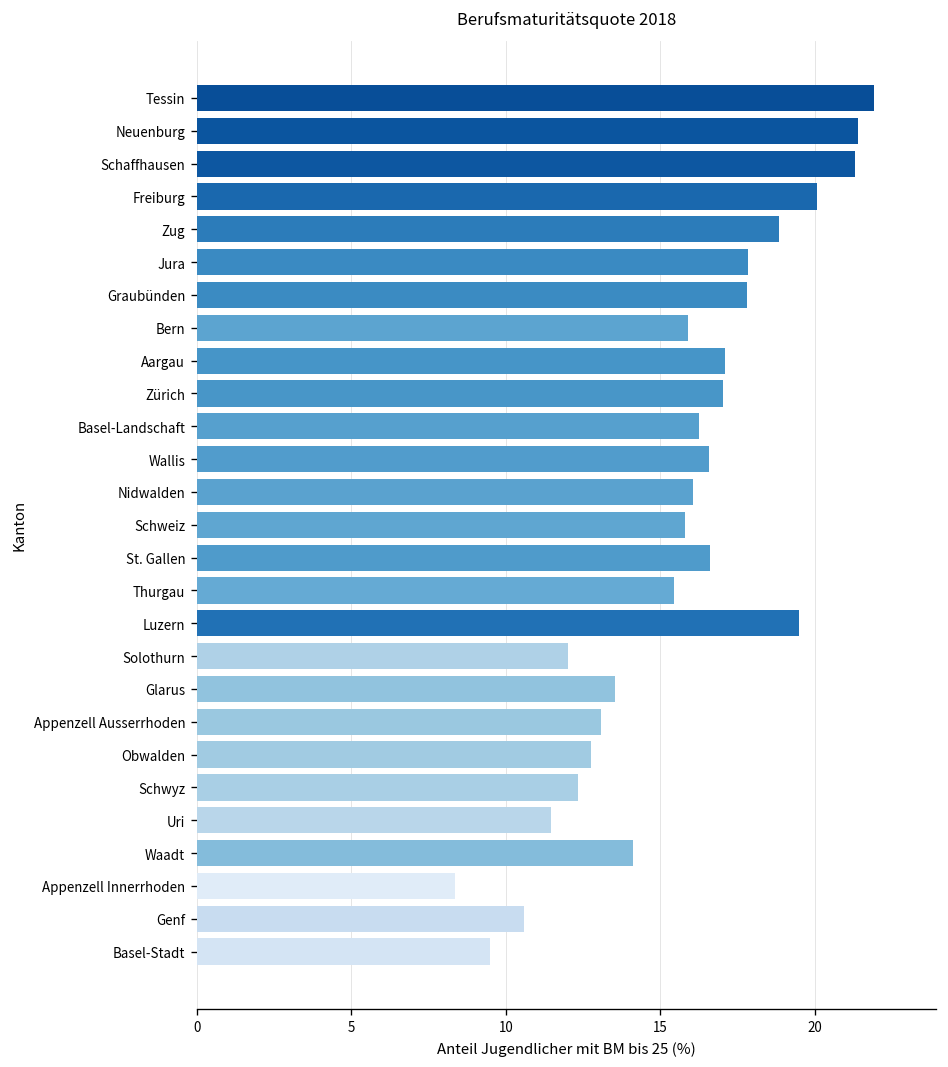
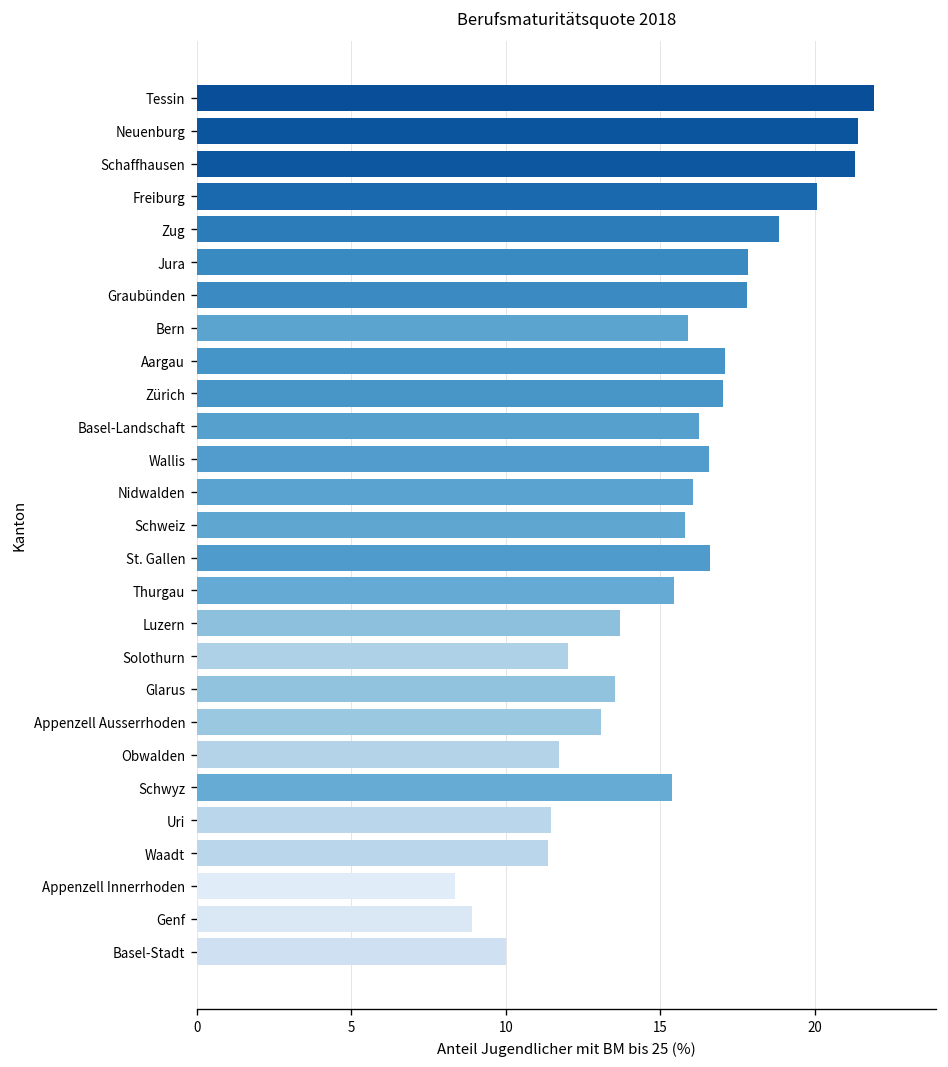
Luzern: 19.5 -> 13.7
Obwalden: 12.8 -> 11.7
Schwyz: 12.3 -> 15.4
Waadt: 14.1 -> 11.4
Genf: 10.6 -> 8.9
Basel-Stadt: 9.5 -> 10.0
